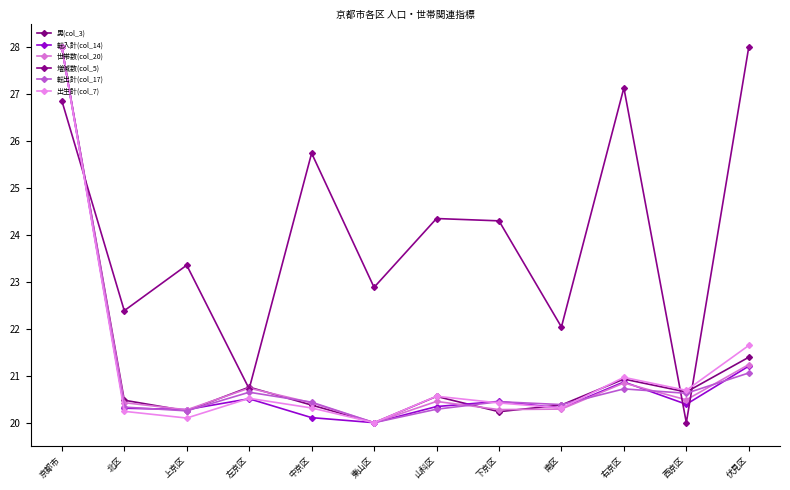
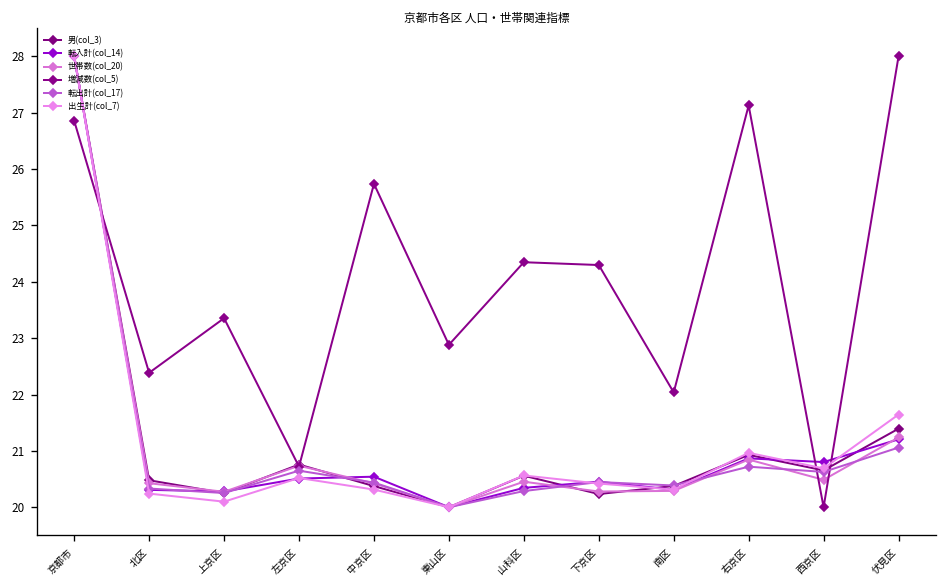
転入計(col_14), 中京区: 20.1 -> 20.5
転入計(col_14), 西京区: 20.4 -> 20.8
